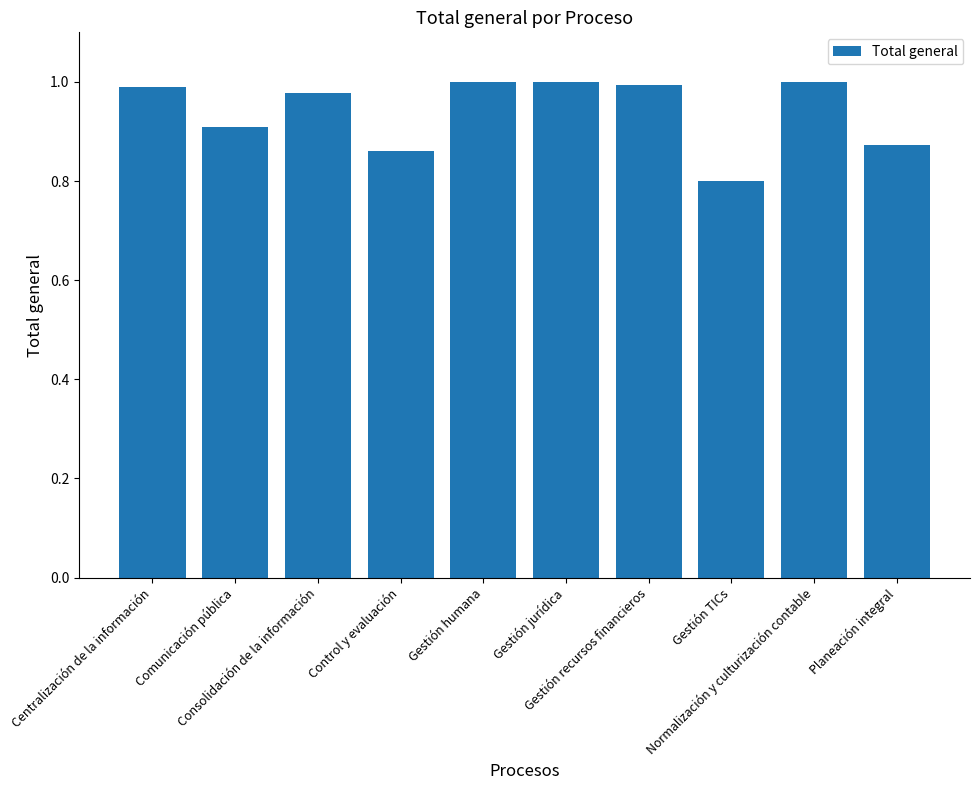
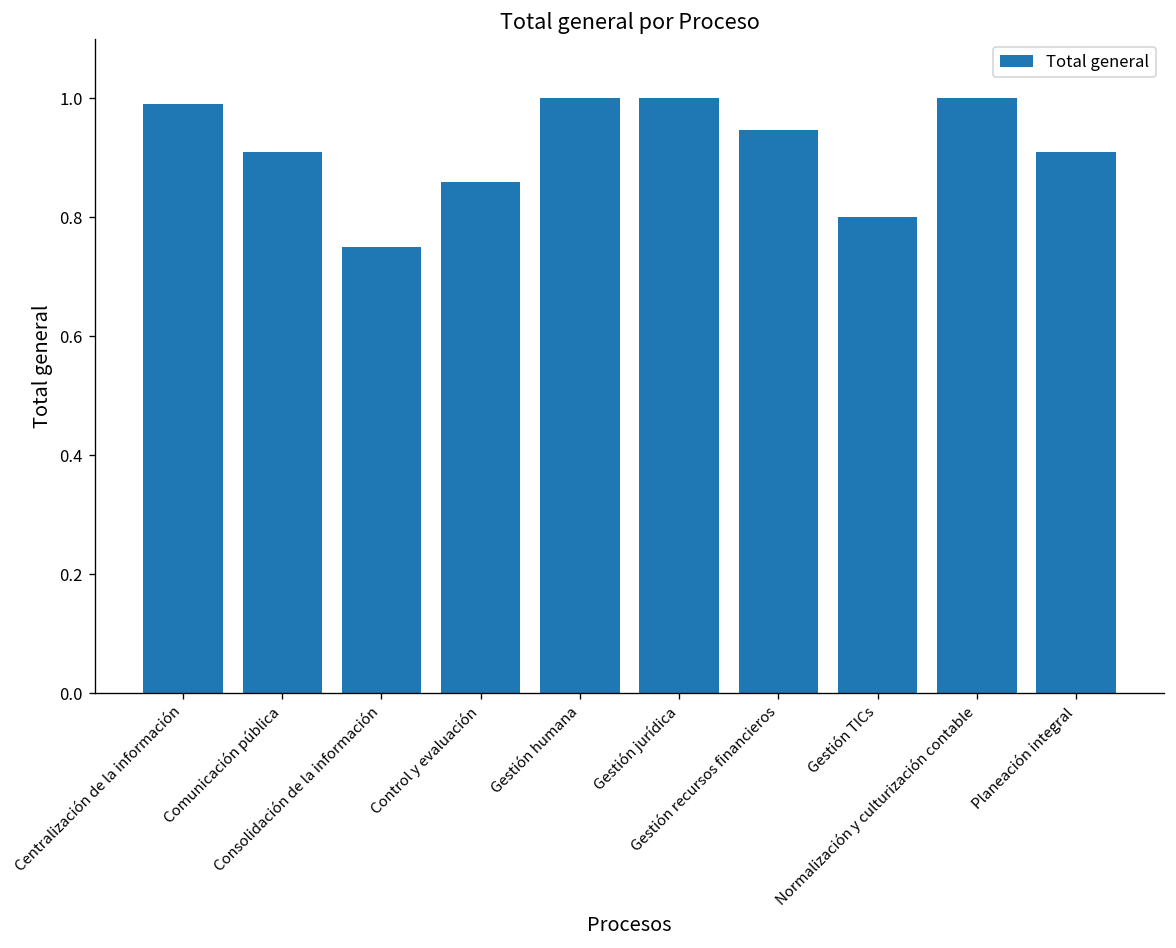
Consolidación de la información: 0.98 -> 0.75
Gestión recursos financieros: 0.99 -> 0.95
Planeación integral: 0.87 -> 0.91
